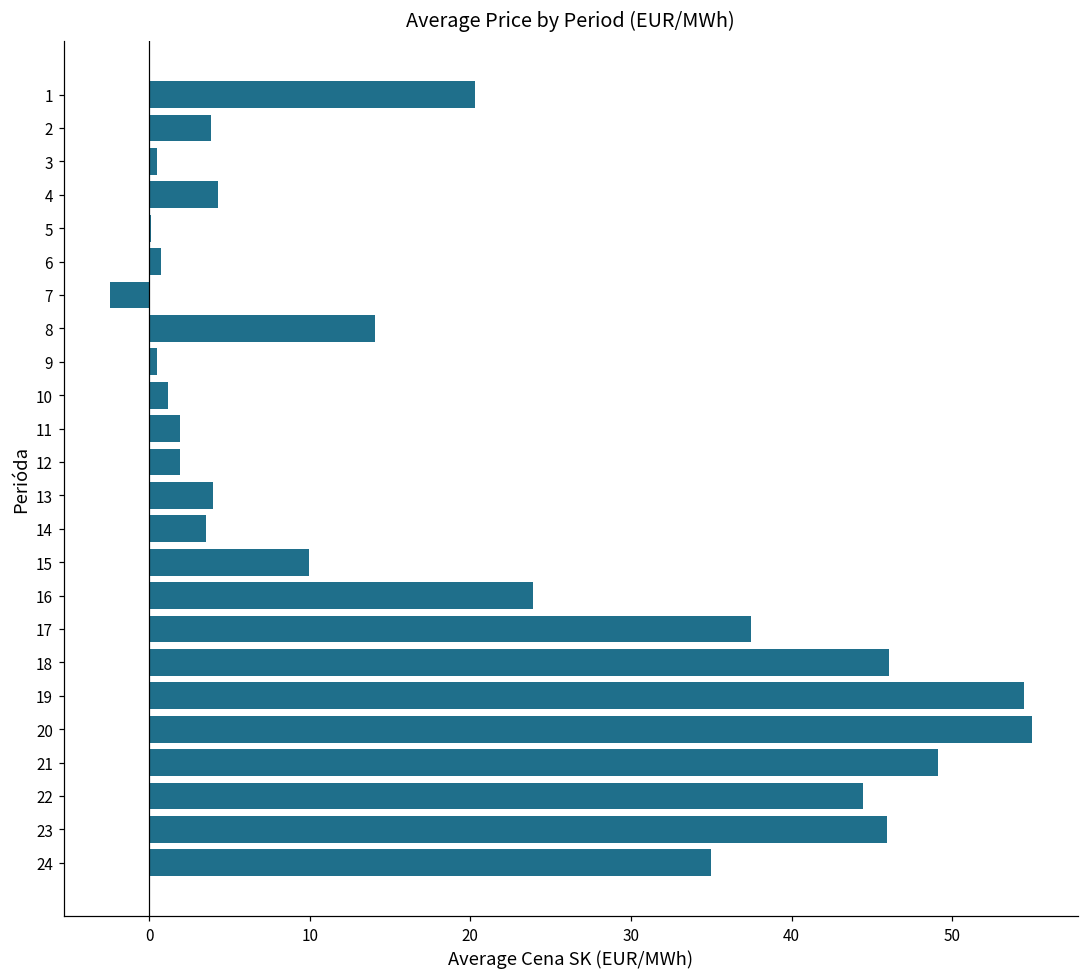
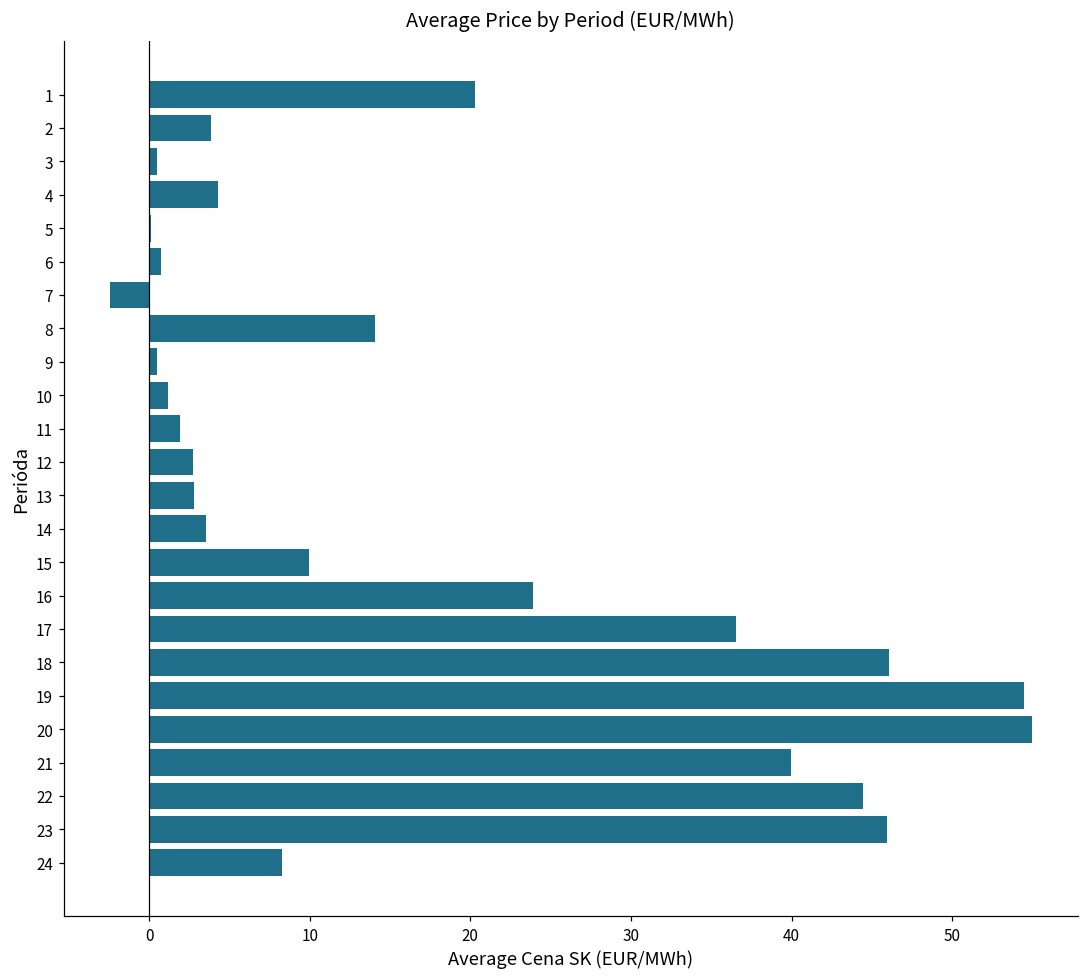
12: 1.9 -> 2.7
13: 4.0 -> 2.8
17: 37.5 -> 36.5
21: 49.1 -> 40.0
24: 35.0 -> 8.3
